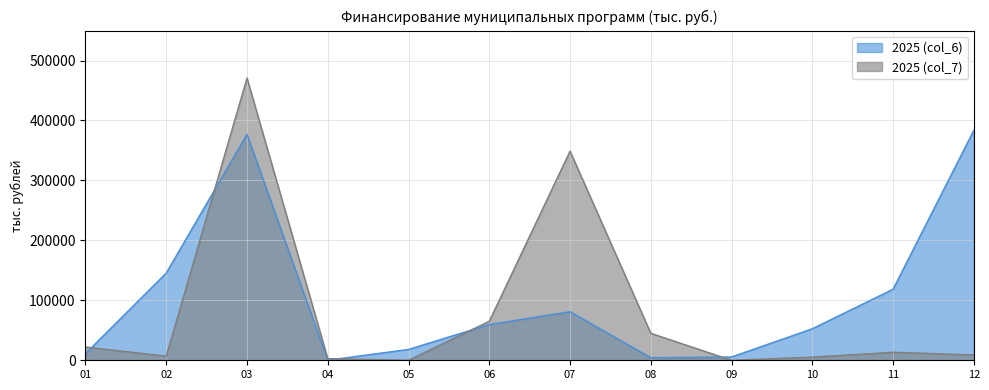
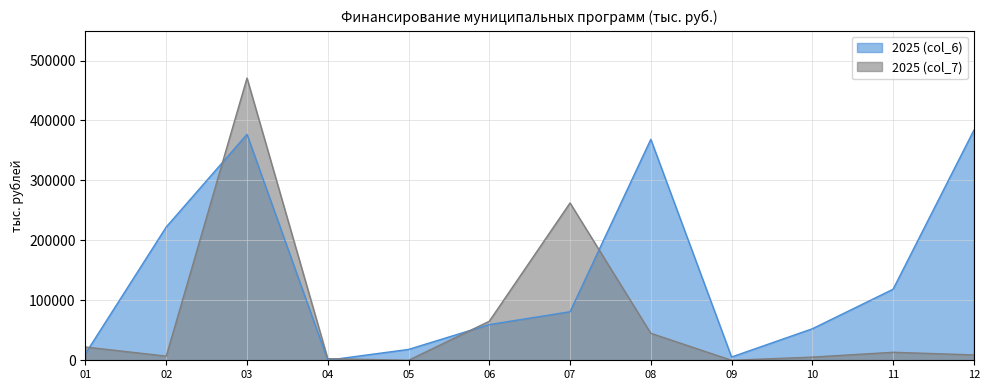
2025 (col_6), 02: 150000 -> 220000
2025 (col_7), 07: 350000 -> 260000
2025 (col_6), 08: 0 -> 370000
